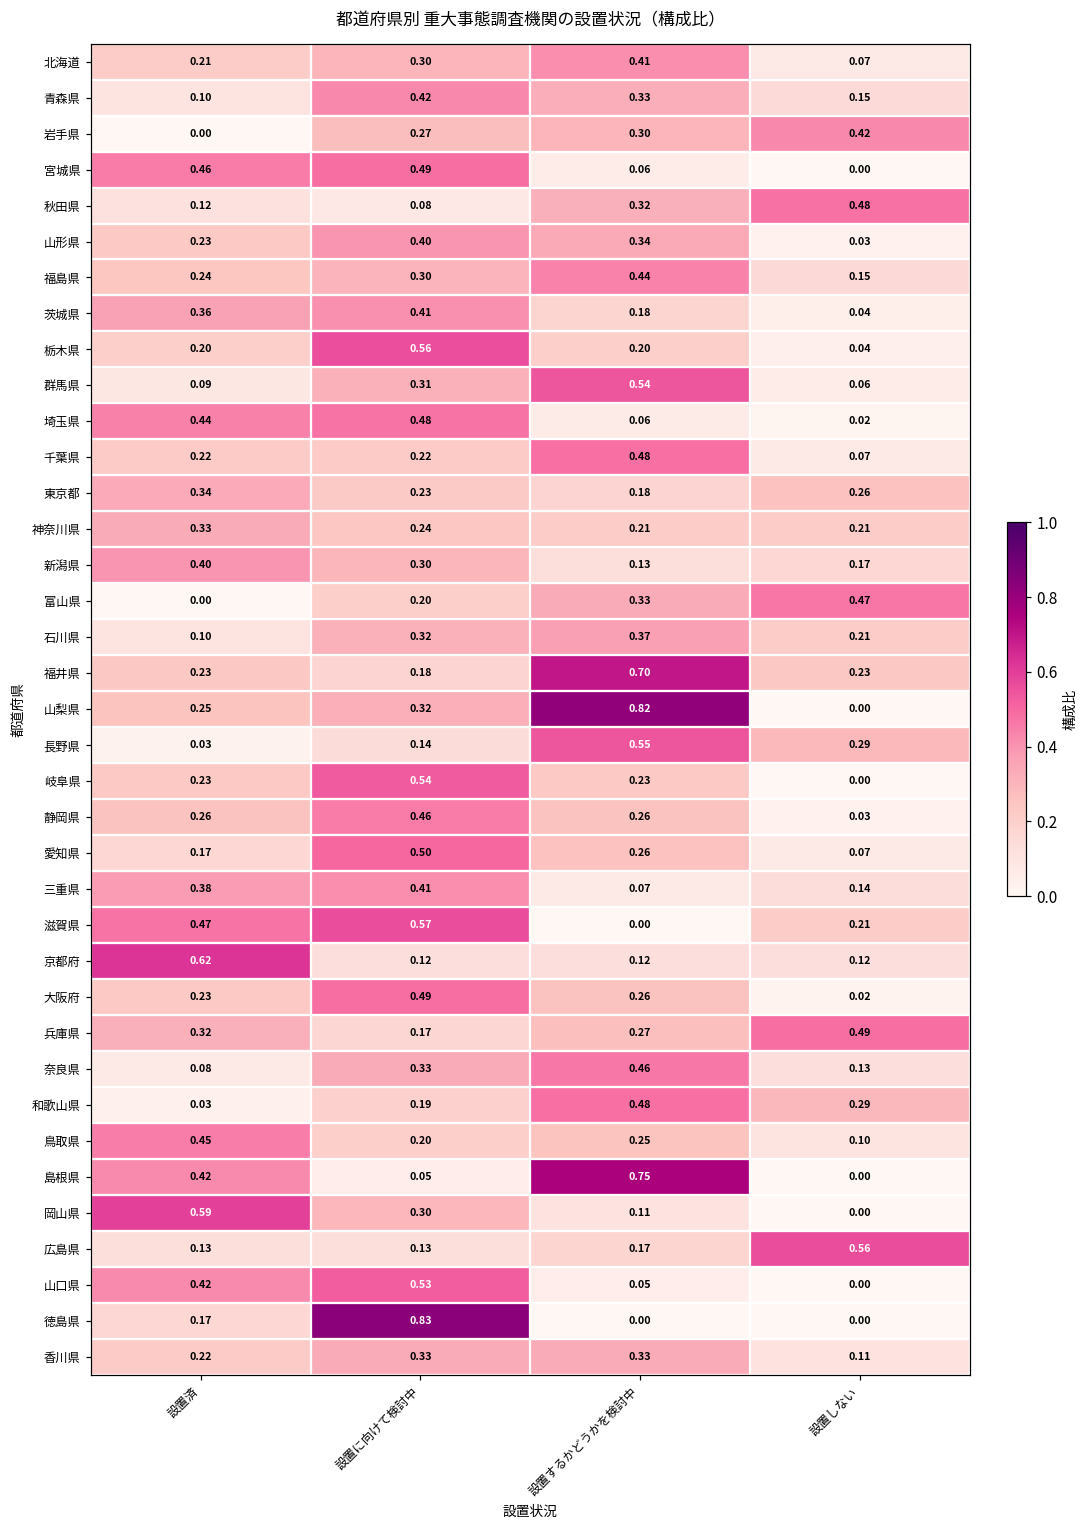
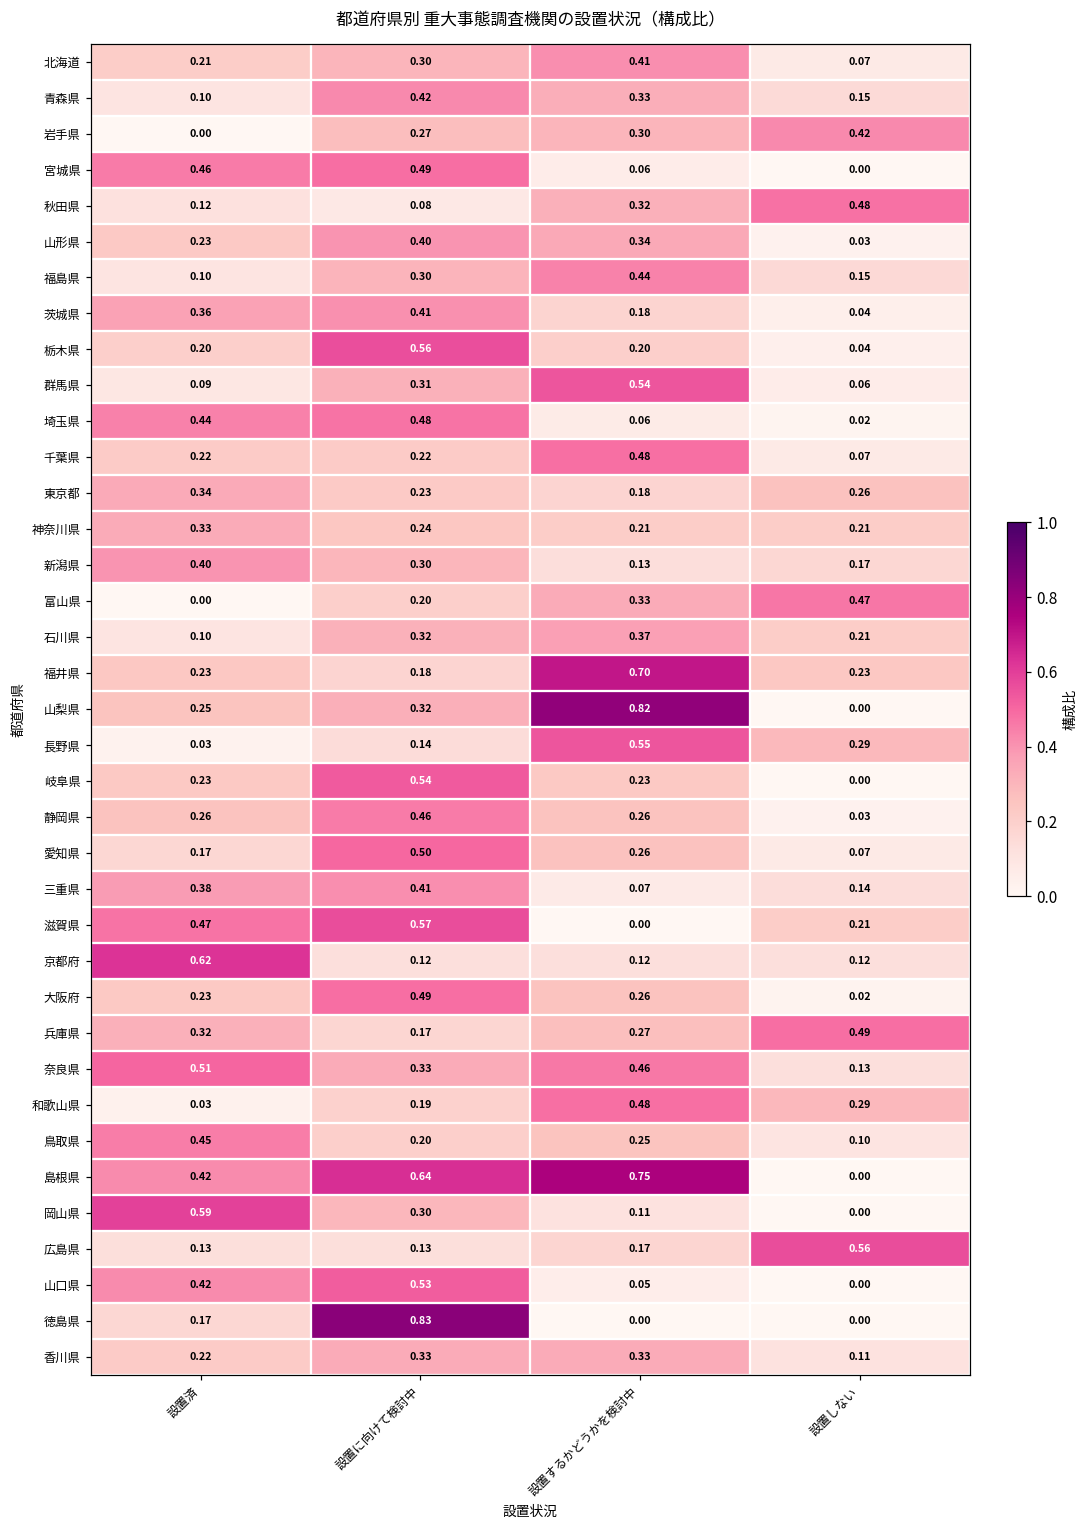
福島県, 設置済: 0.24 -> 0.10
奈良県, 設置済: 0.08 -> 0.51
島根県, 設置に向けて検討中: 0.05 -> 0.64
